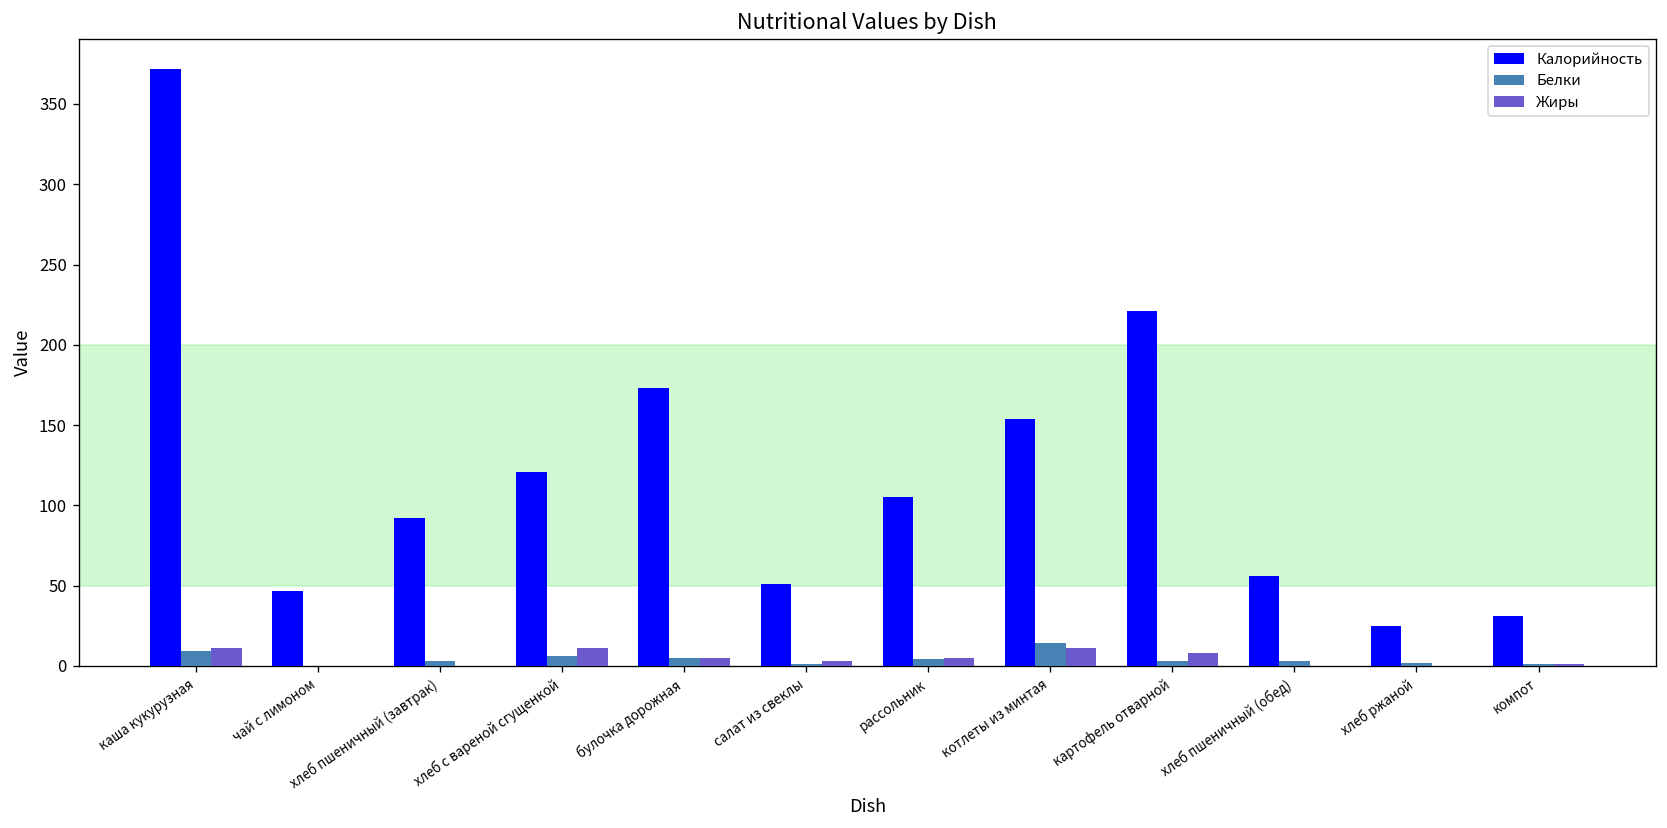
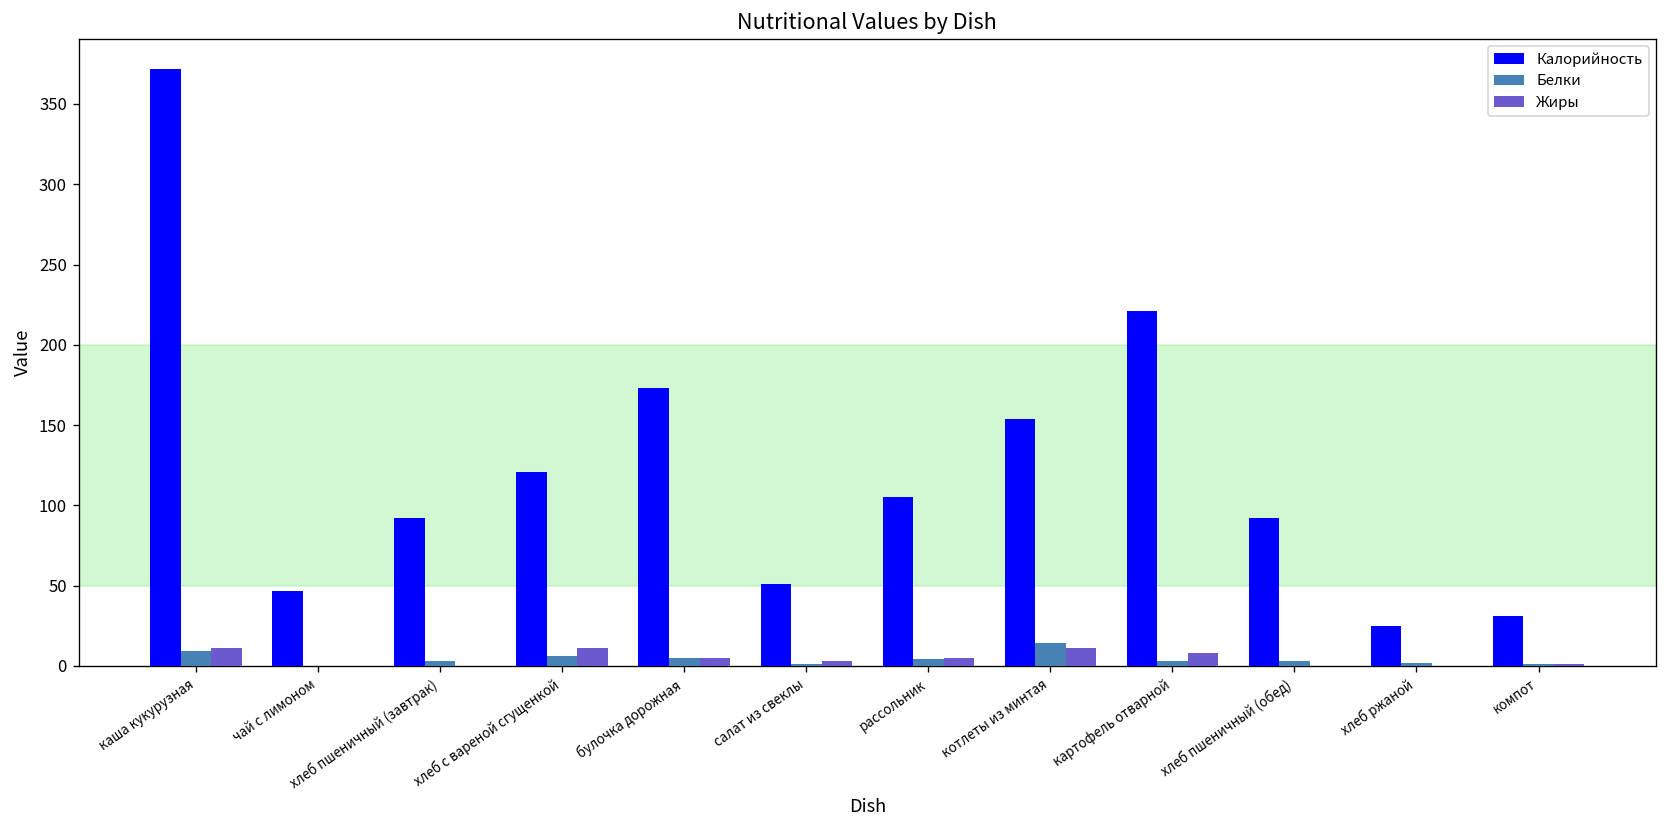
Калорийность, хлеб пшеничный (обед): 56 -> 92
